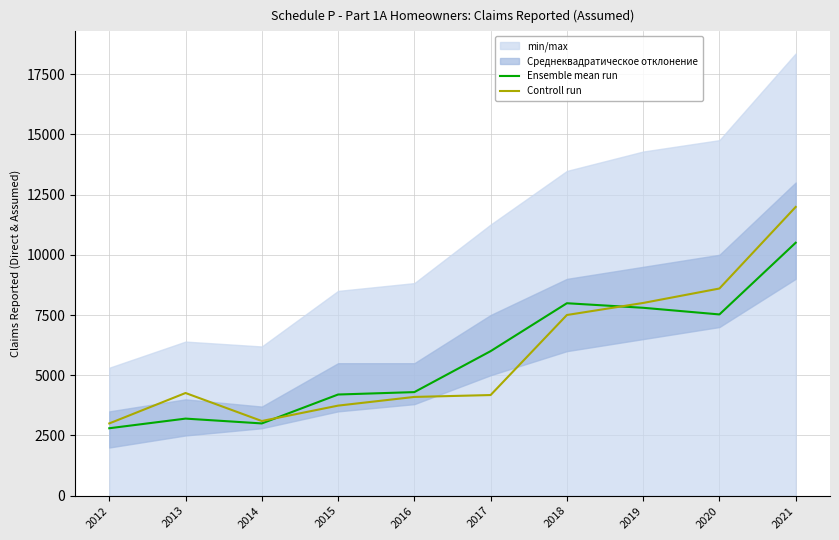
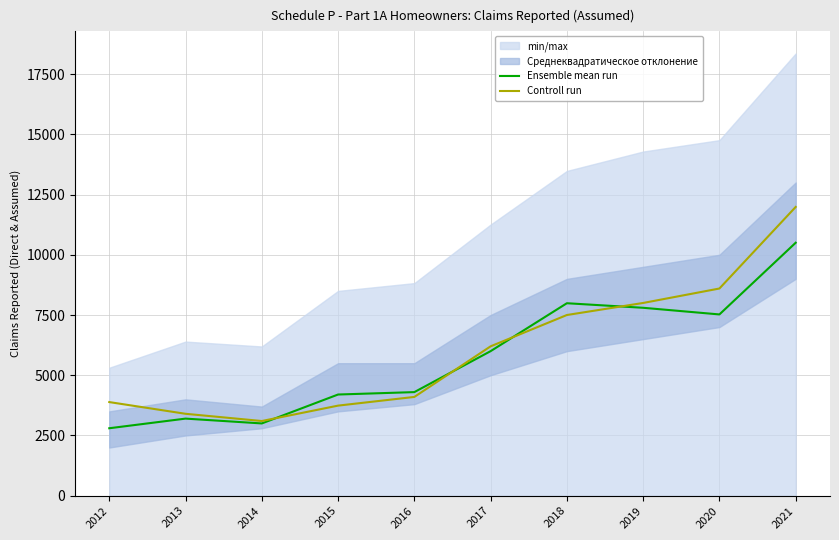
Controll run, 2012: 3000 -> 3900
Controll run, 2013: 4300 -> 3400
Controll run, 2017: 4200 -> 6200
